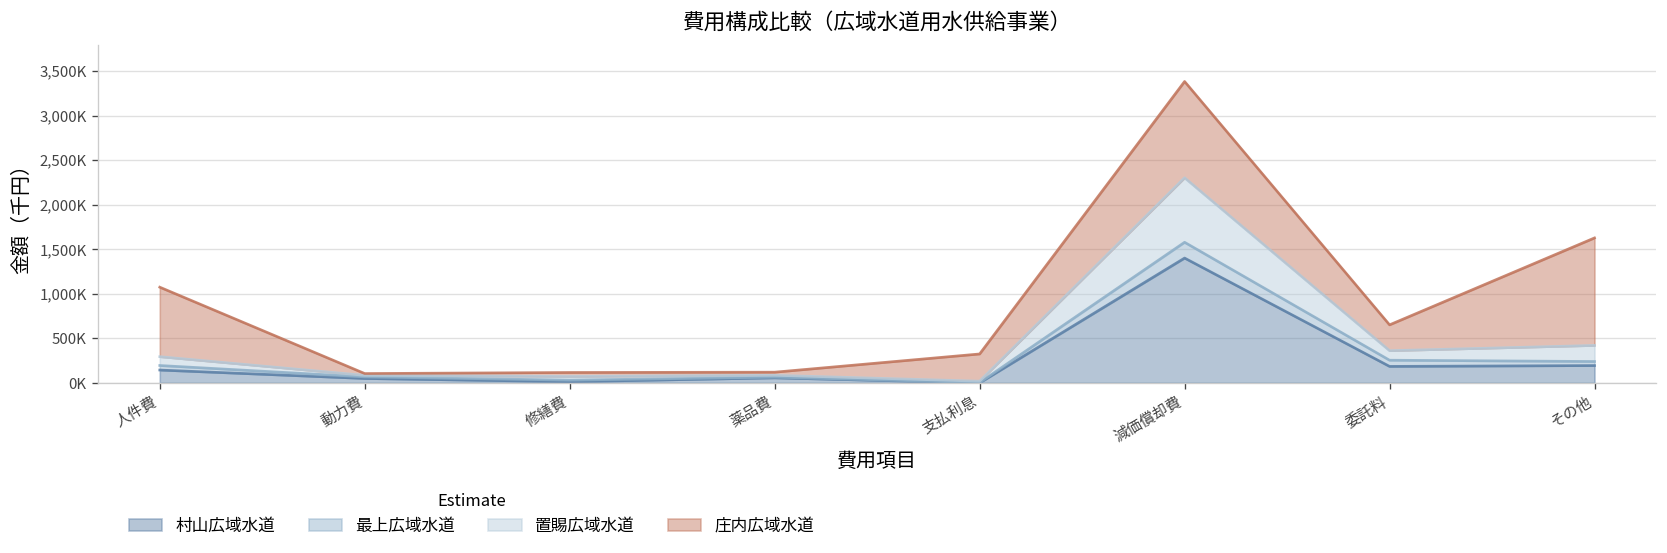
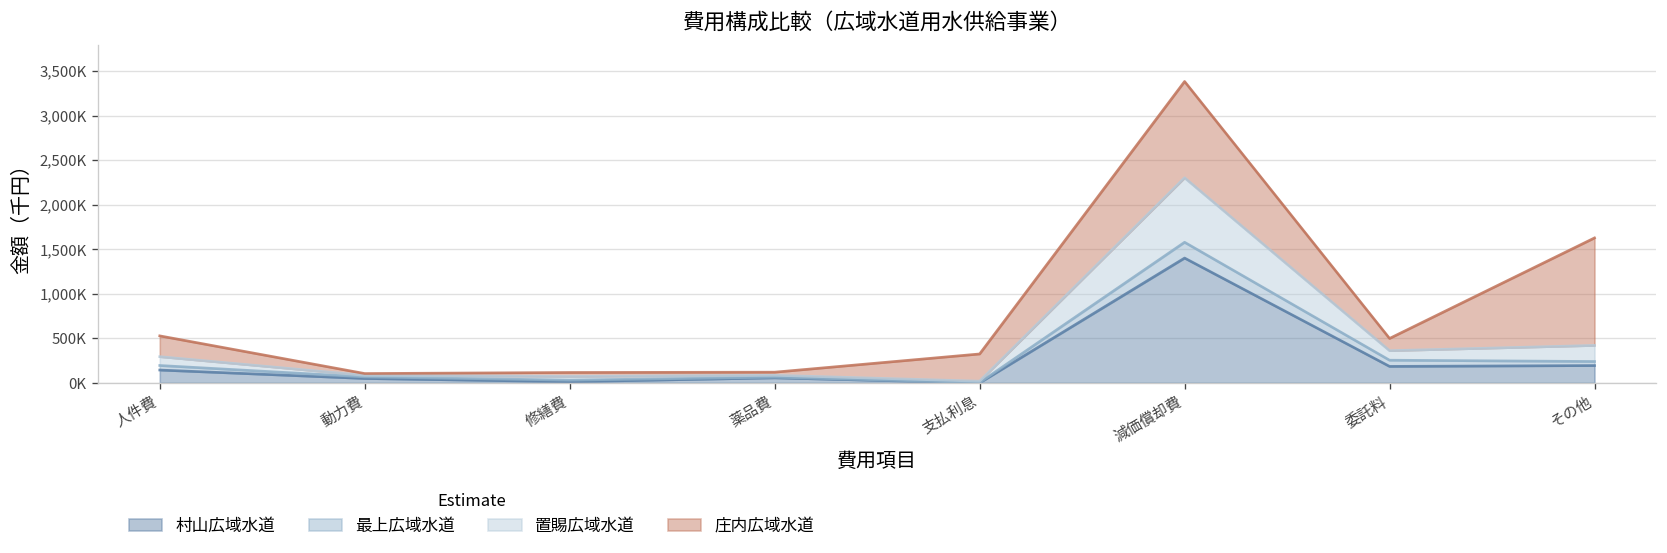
庄内広域水道, 人件費: 800,000 -> 200,000
庄内広域水道, 委託料: 300,000 -> 100,000
